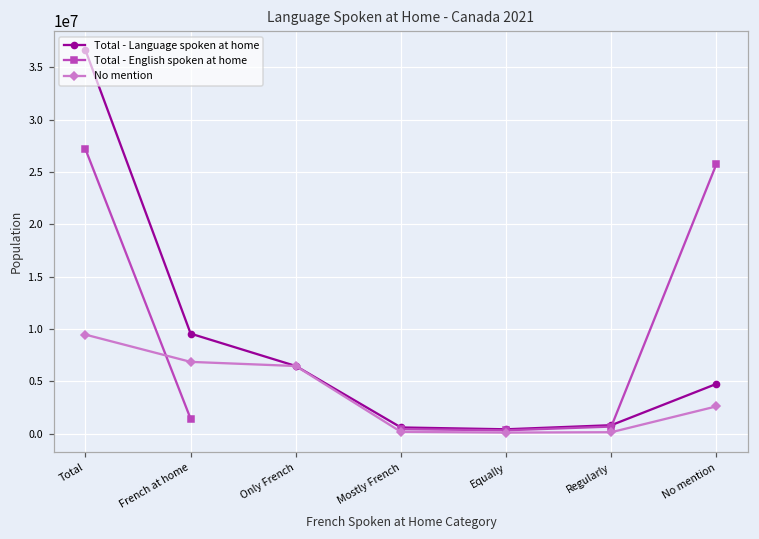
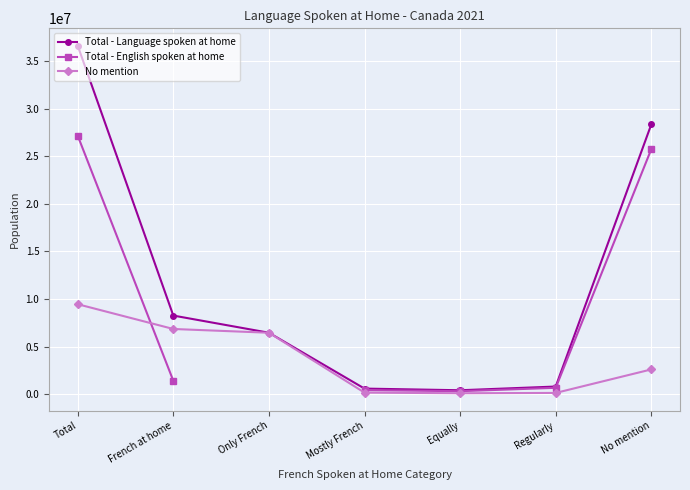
Total - Language spoken at home, French at home: 10000000 -> 8000000
Total - Language spoken at home, No mention: 5000000 -> 28000000
